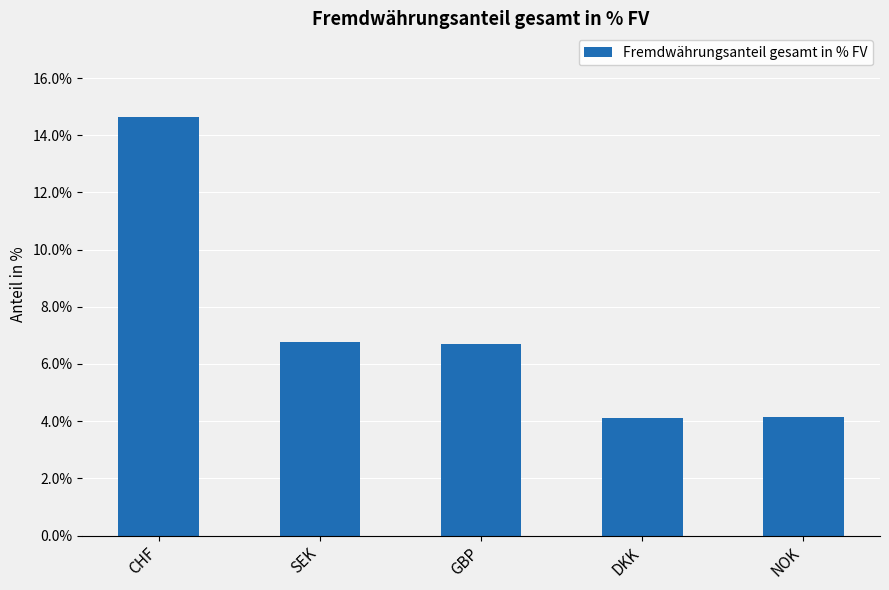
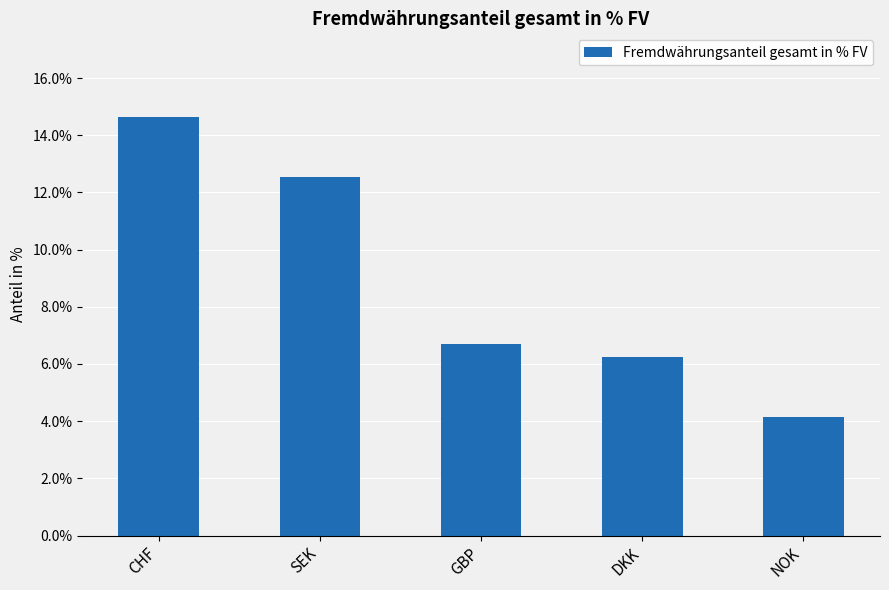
SEK: 6.8% -> 12.5%
DKK: 4.1% -> 6.2%
